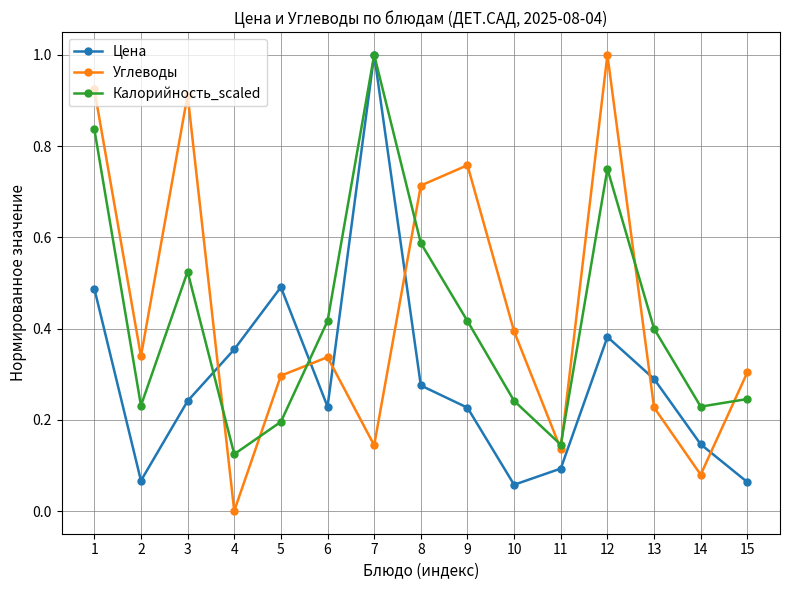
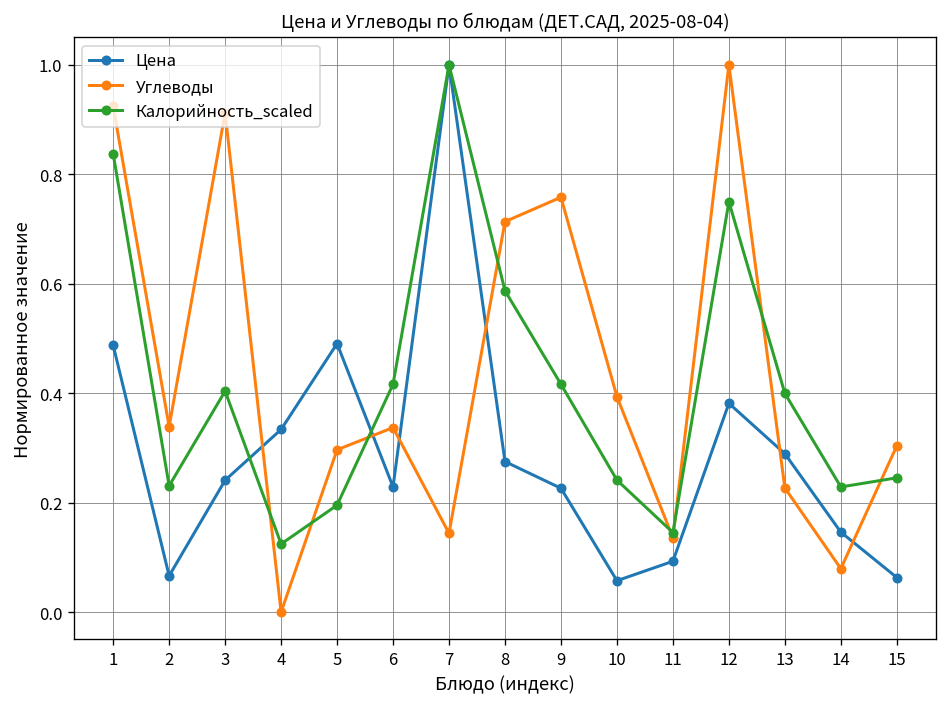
Калорийность_scaled, 3: 0.53 -> 0.40
Цена, 4: 0.35 -> 0.33
